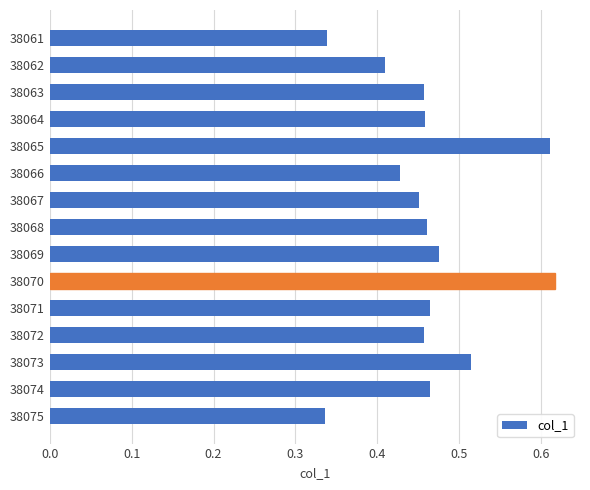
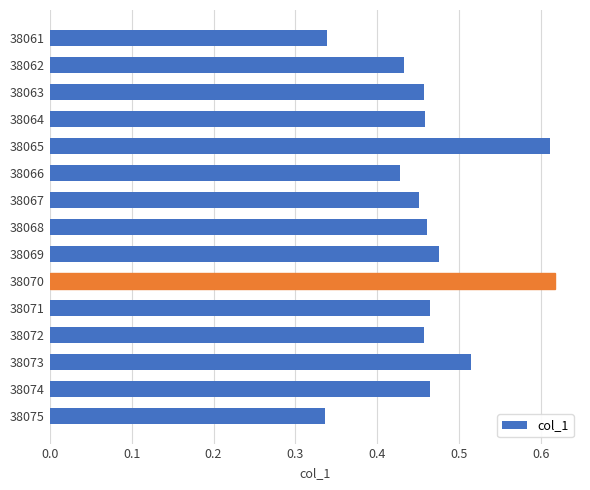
38062: 0.41 -> 0.43
